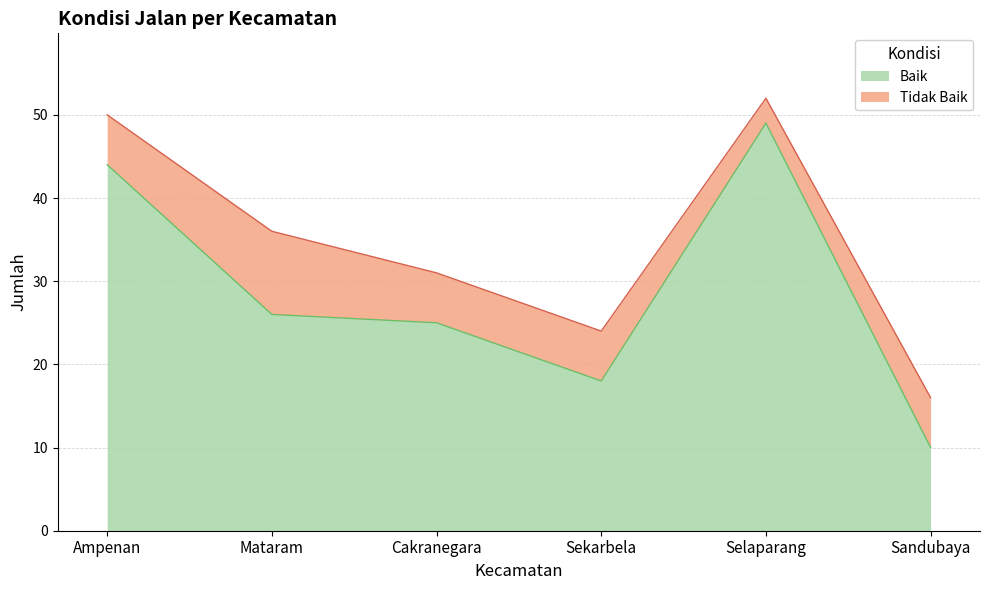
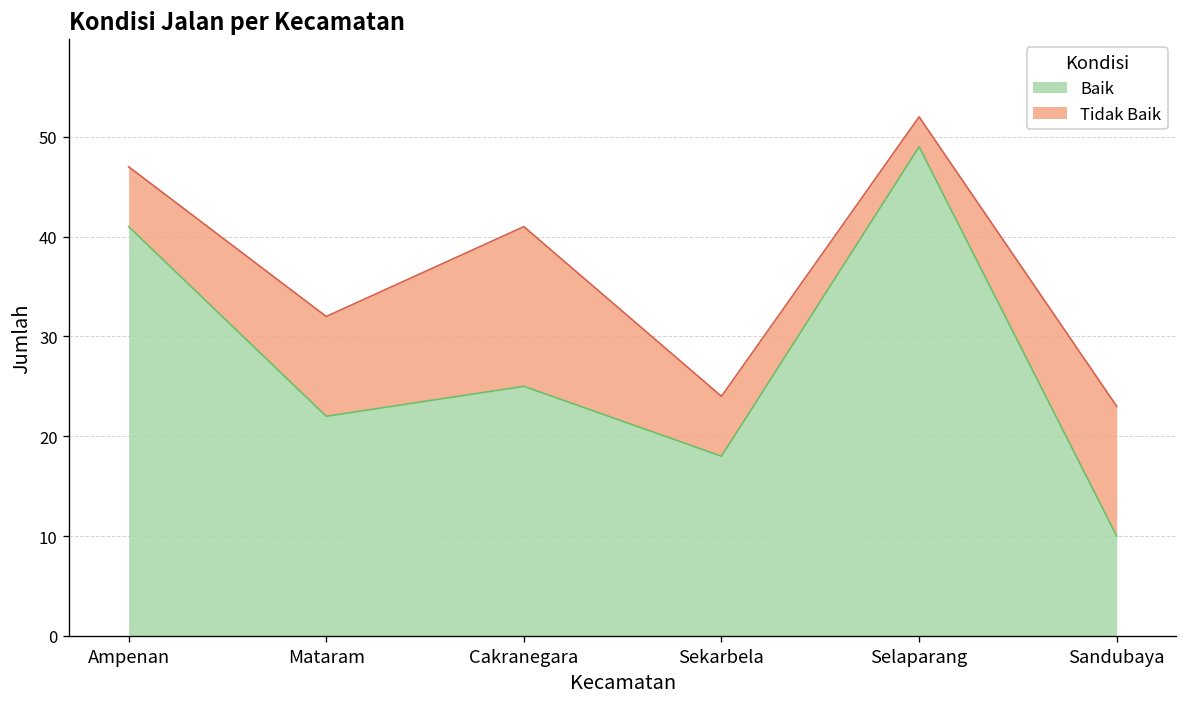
Baik, Ampenan: 44 -> 41
Baik, Mataram: 26 -> 22
Tidak Baik, Cakranegara: 6 -> 16
Tidak Baik, Sandubaya: 6 -> 13
